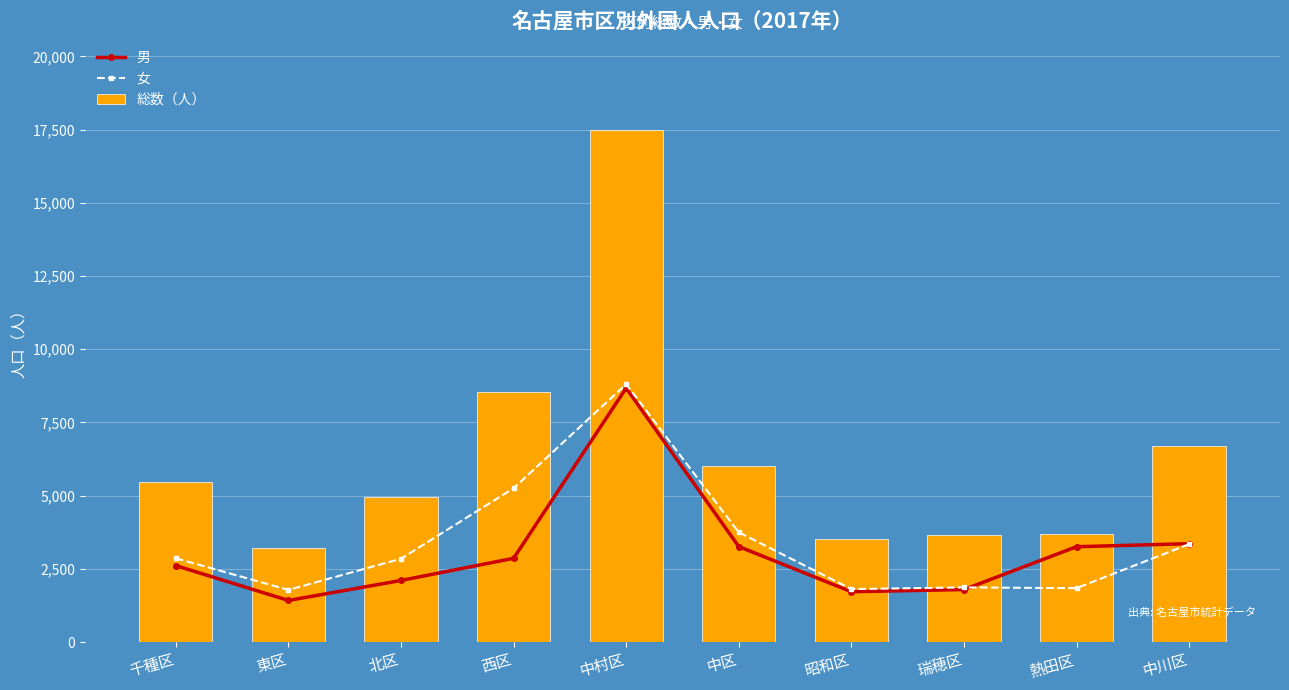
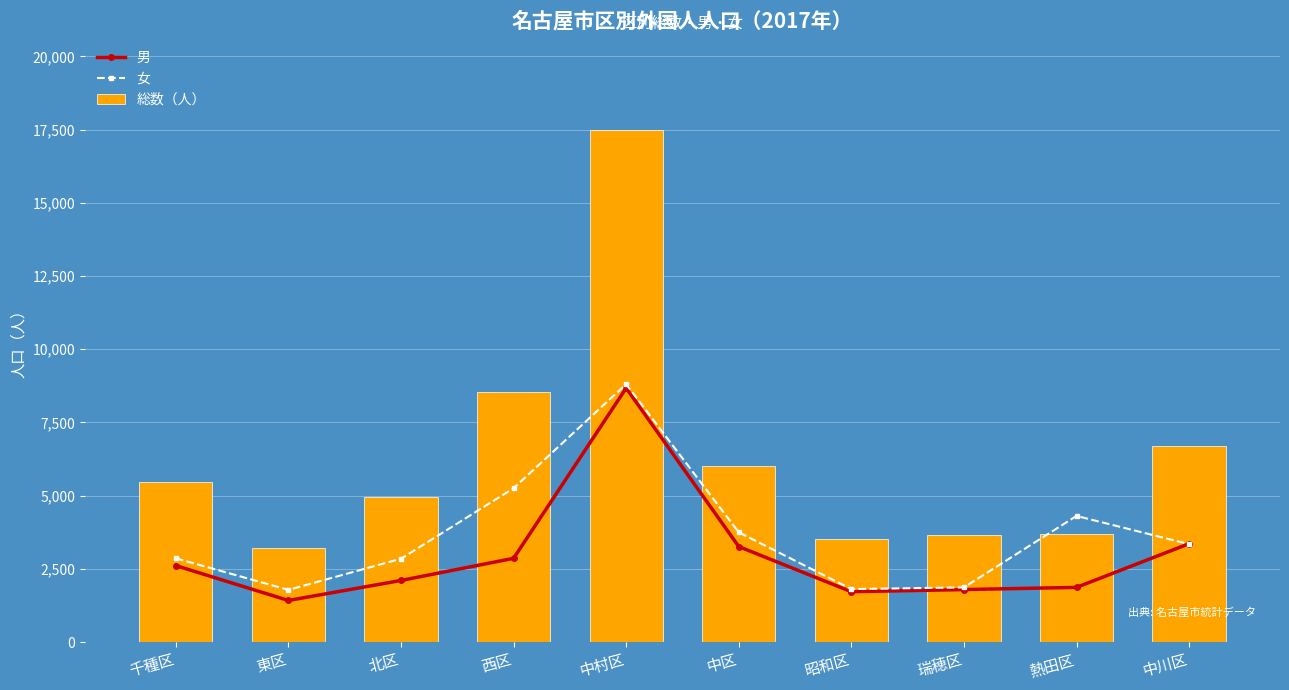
男, 熱田区: 3,300 -> 1,900
女, 熱田区: 1,800 -> 4,300
